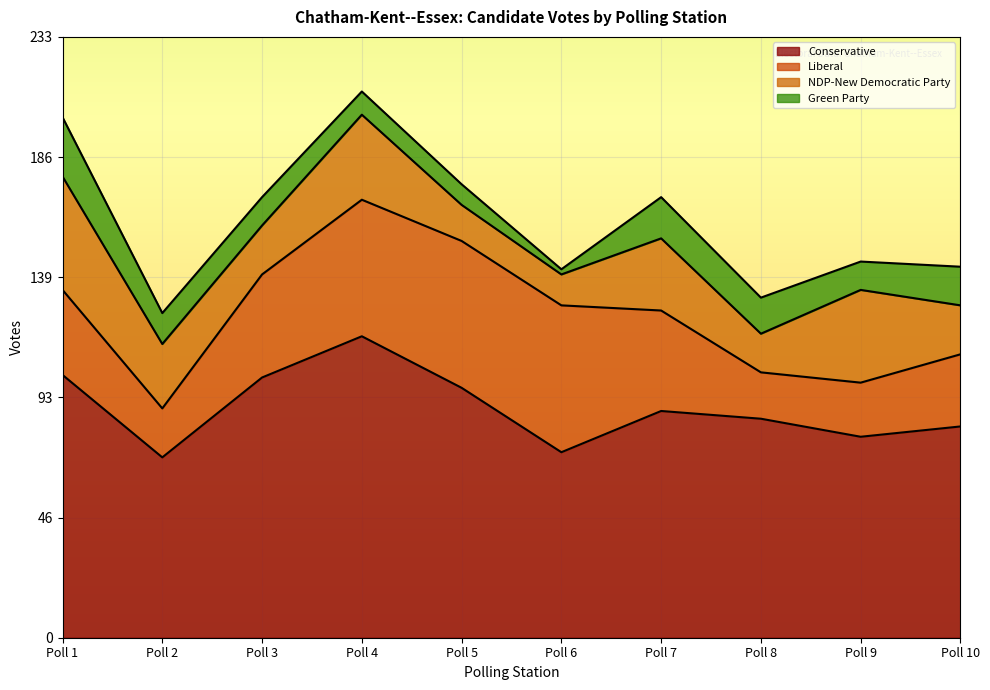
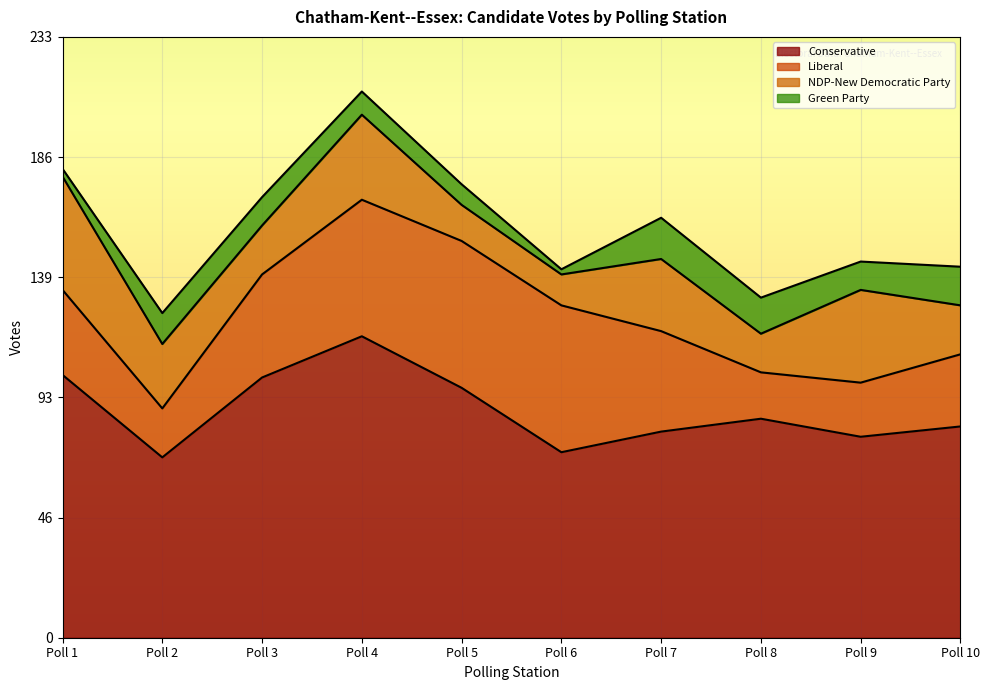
Green Party, Poll 1: 23 -> 3
Conservative, Poll 7: 88 -> 80
